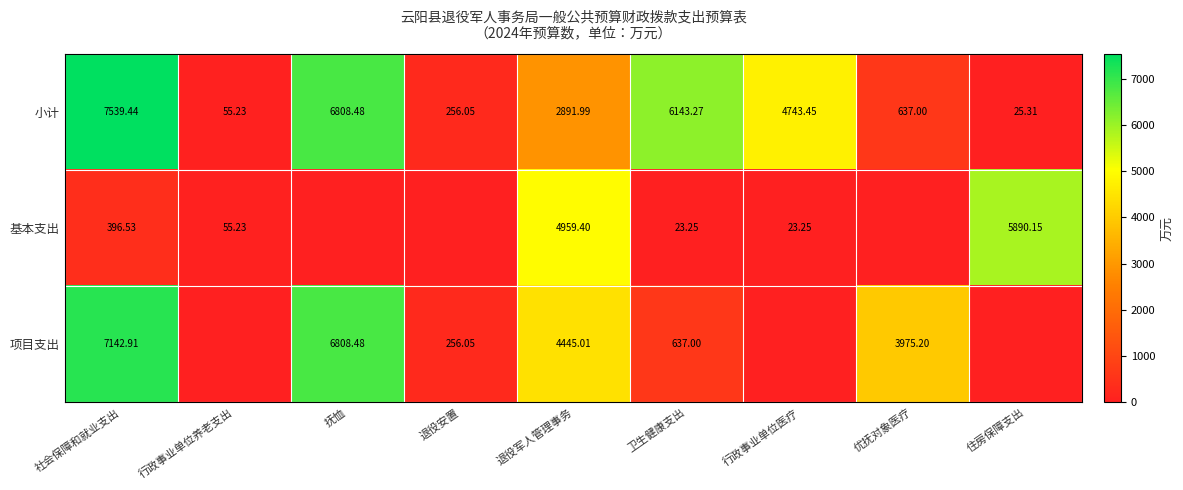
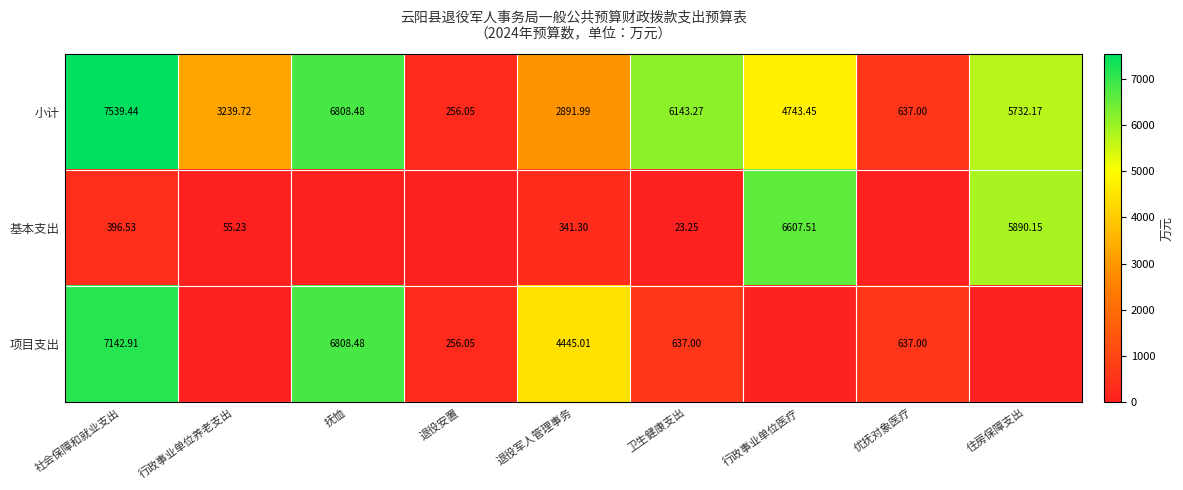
小计, 行政事业单位养老支出: 55.23 -> 3239.72
小计, 住房保障支出: 25.31 -> 5732.17
基本支出, 退役军人管理事务: 4959.40 -> 341.30
基本支出, 行政事业单位医疗: 23.25 -> 6607.51
项目支出, 优抚对象医疗: 3975.20 -> 637.00
